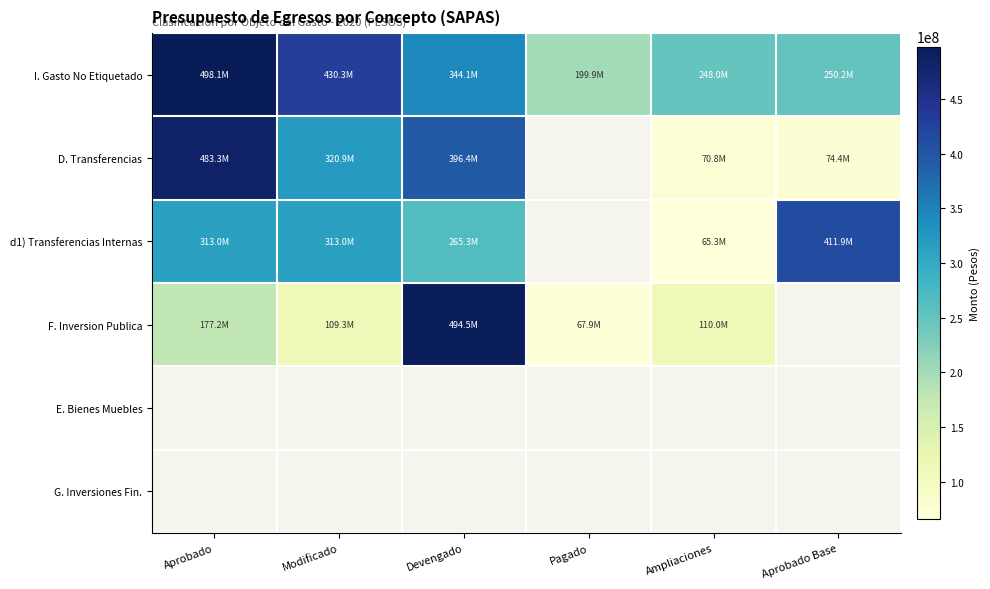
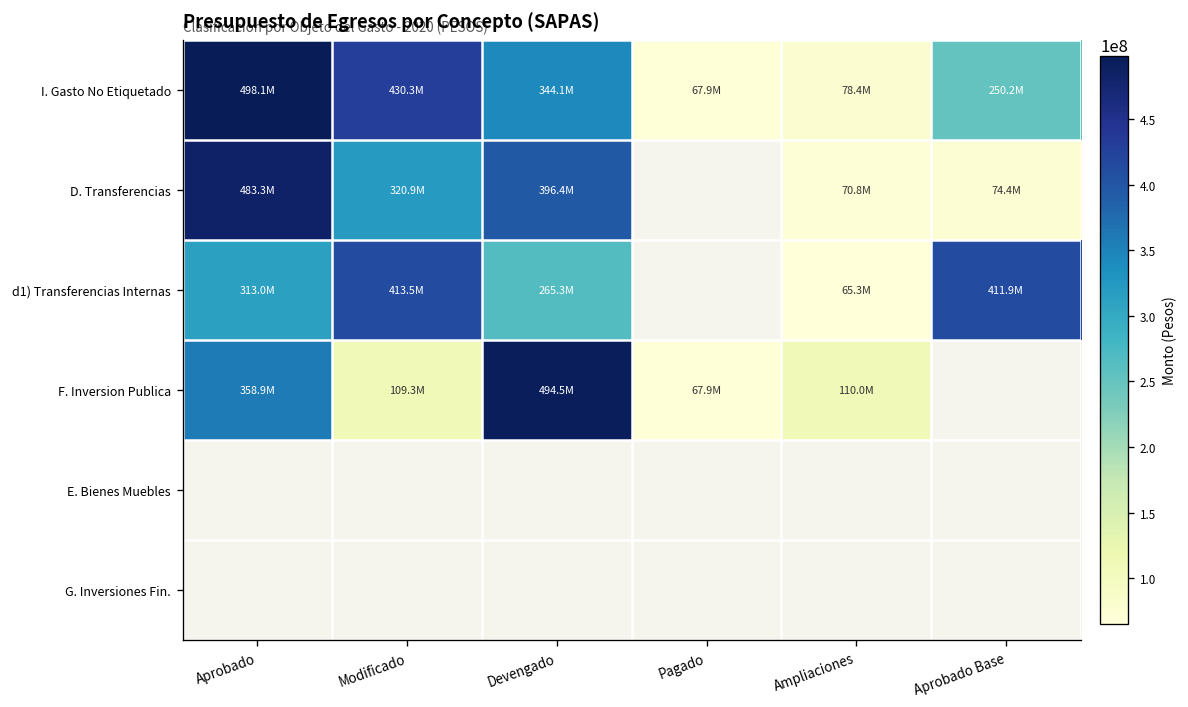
I. Gasto No Etiquetado, Pagado: 199.9M -> 67.9M
I. Gasto No Etiquetado, Ampliaciones: 248.0M -> 78.4M
d1) Transferencias Internas, Modificado: 313.0M -> 413.5M
F. Inversion Publica, Aprobado: 177.2M -> 358.9M
